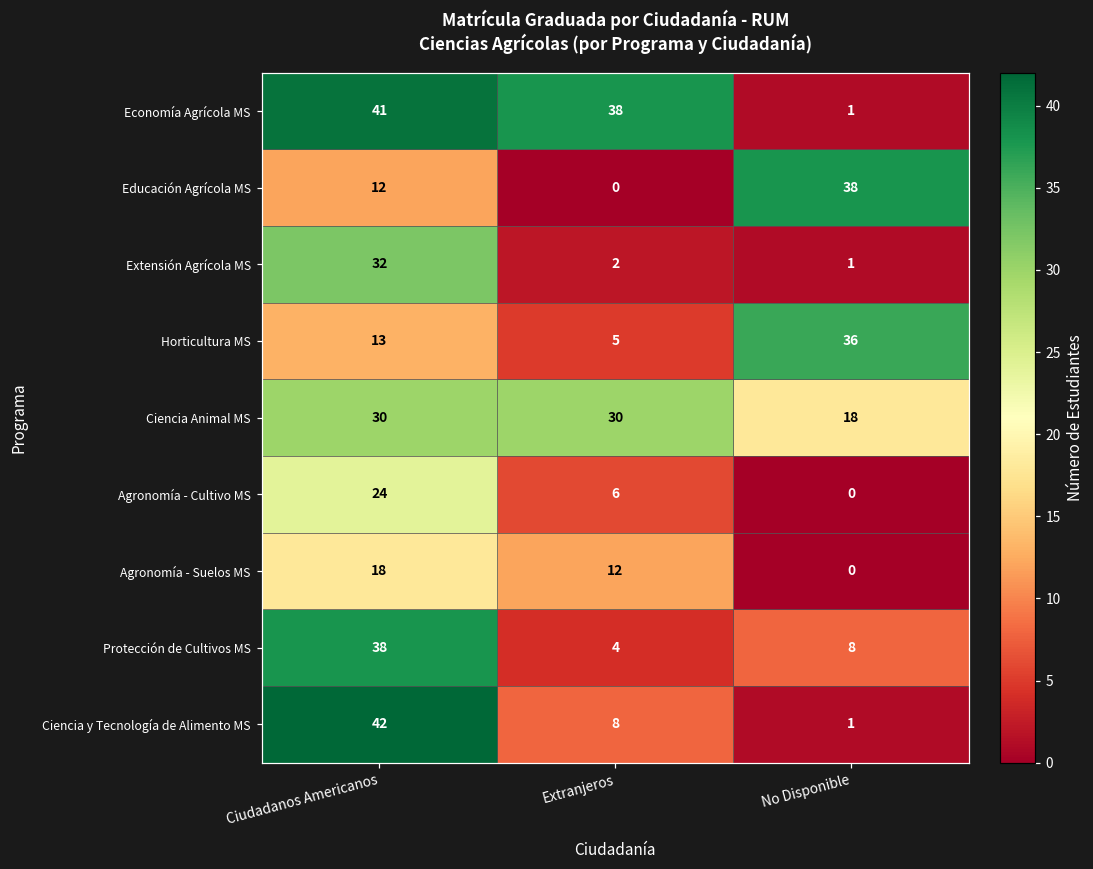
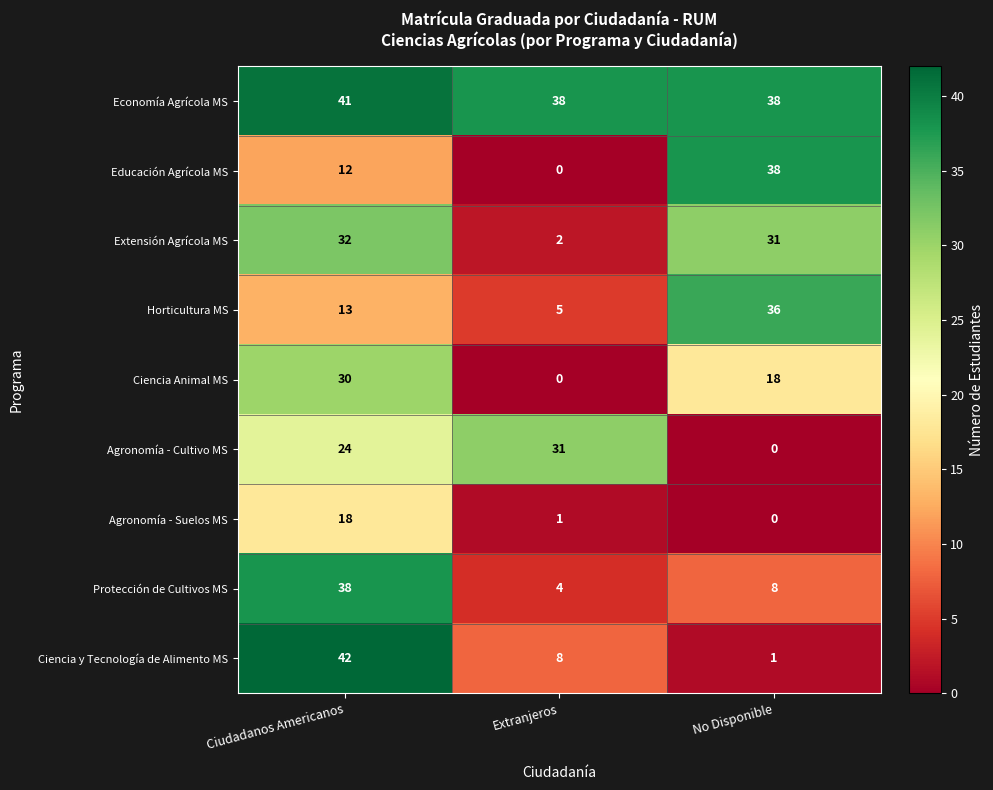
Economía Agrícola MS, No Disponible: 1 -> 38
Extensión Agrícola MS, No Disponible: 1 -> 31
Ciencia Animal MS, Extranjeros: 30 -> 0
Agronomía - Cultivo MS, Extranjeros: 6 -> 31
Agronomía - Suelos MS, Extranjeros: 12 -> 1
